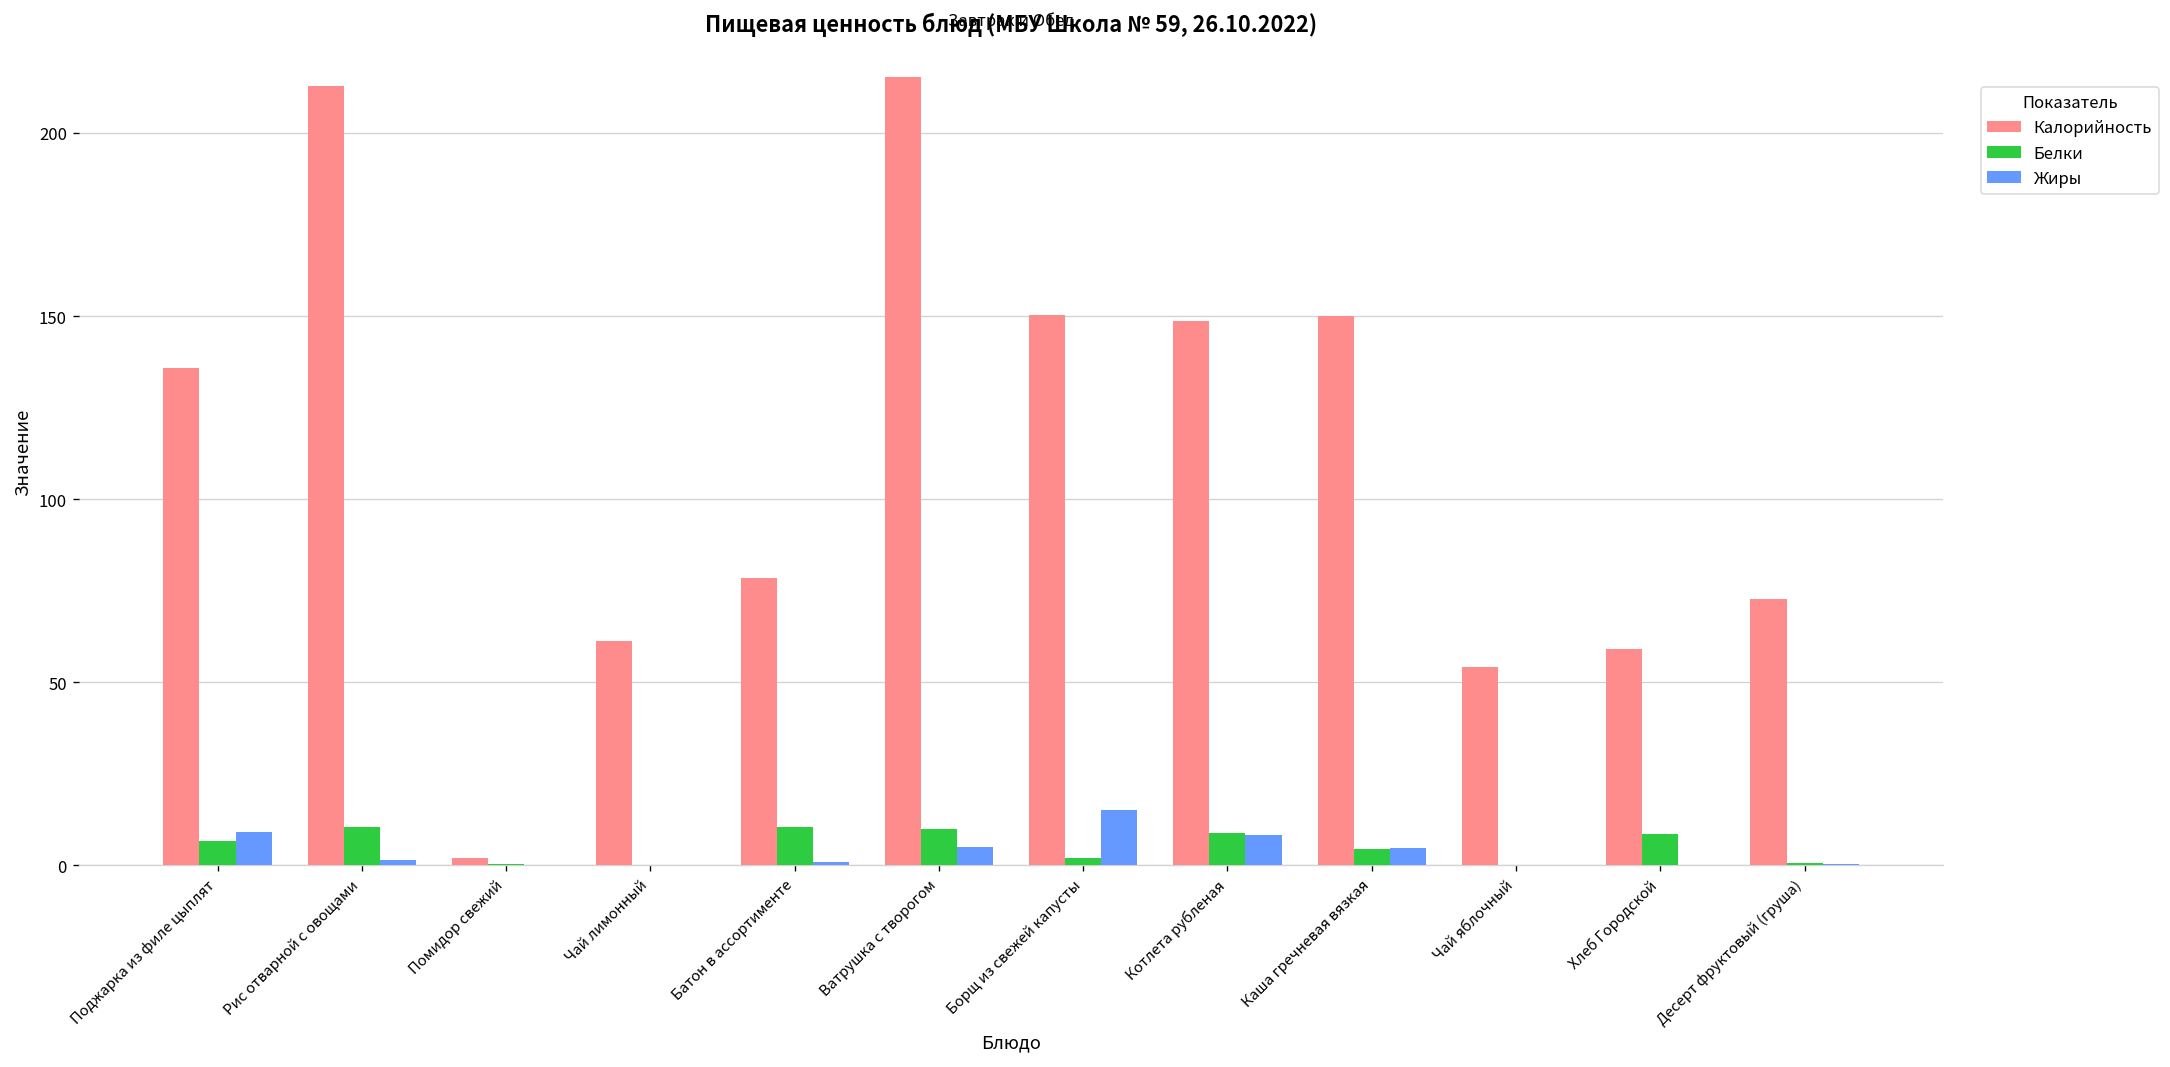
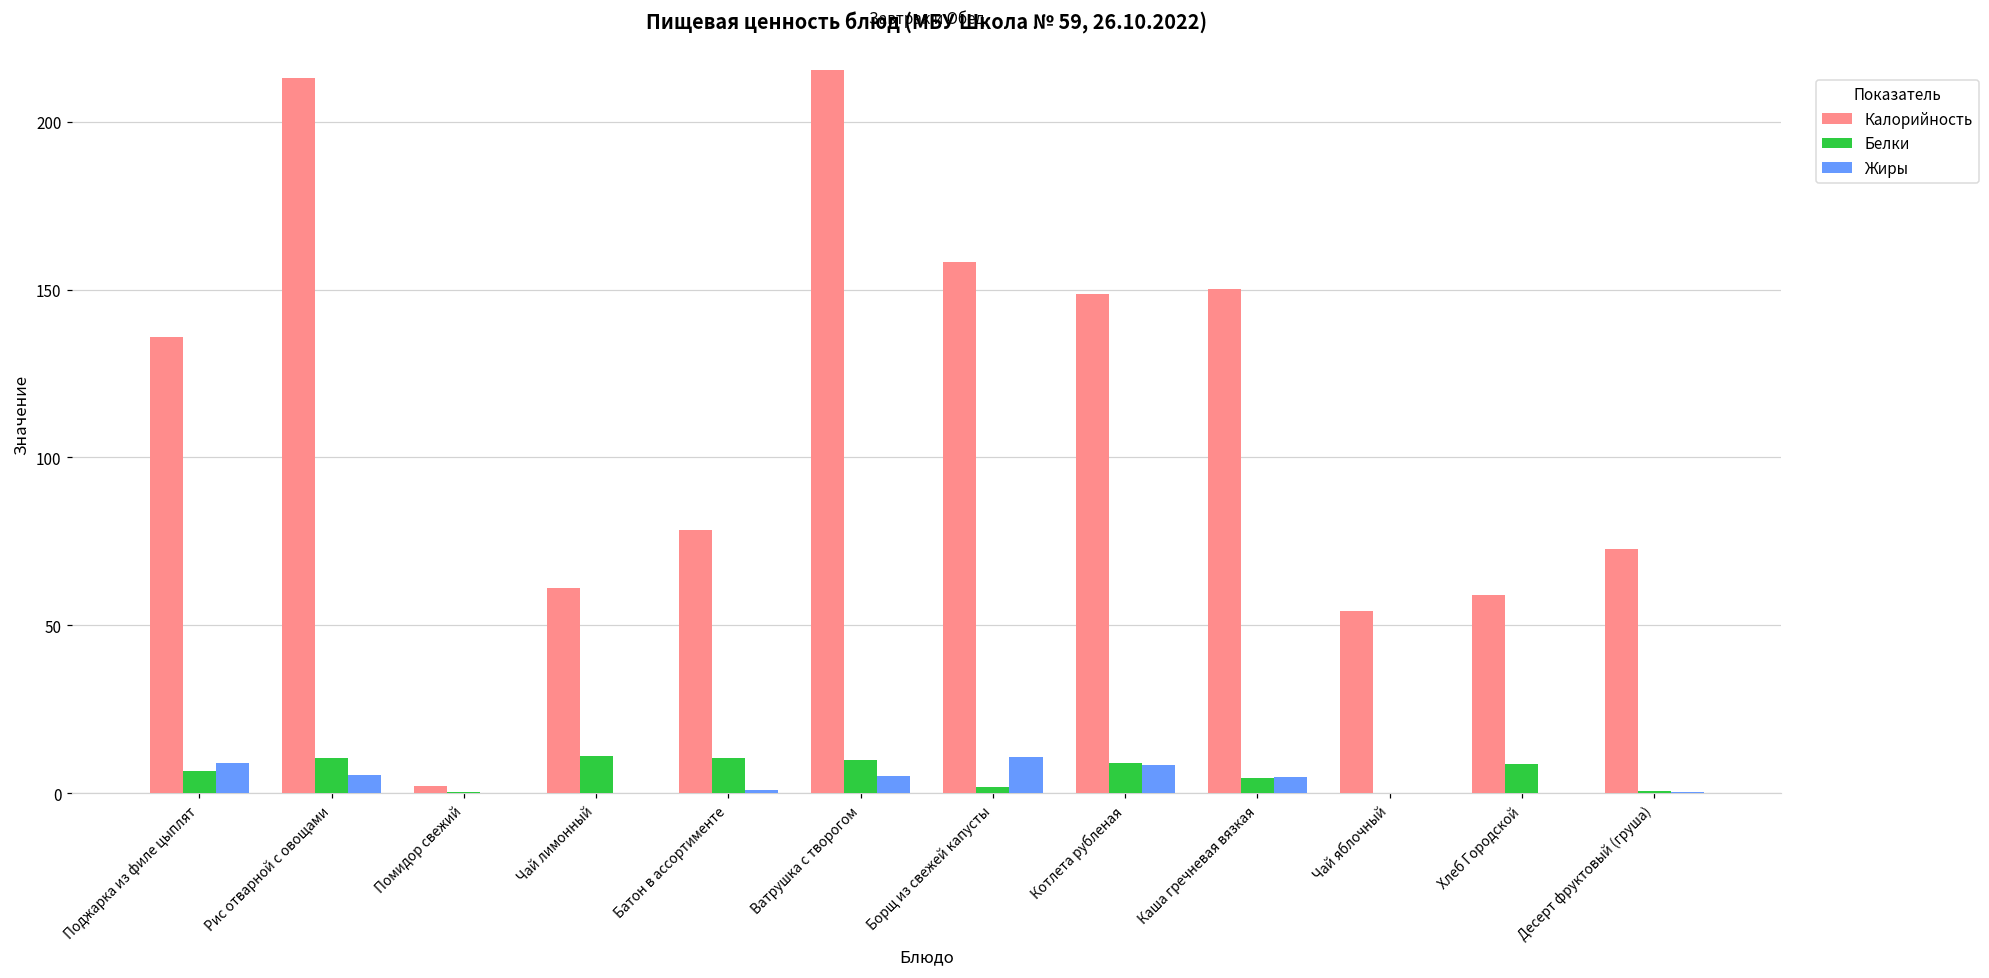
Жиры, Рис отварной с овощами: 2 -> 6
Белки, Чай лимонный: 0 -> 11
Калорийность, Борщ из свежей капусты: 150 -> 158
Жиры, Борщ из свежей капусты: 15 -> 11
